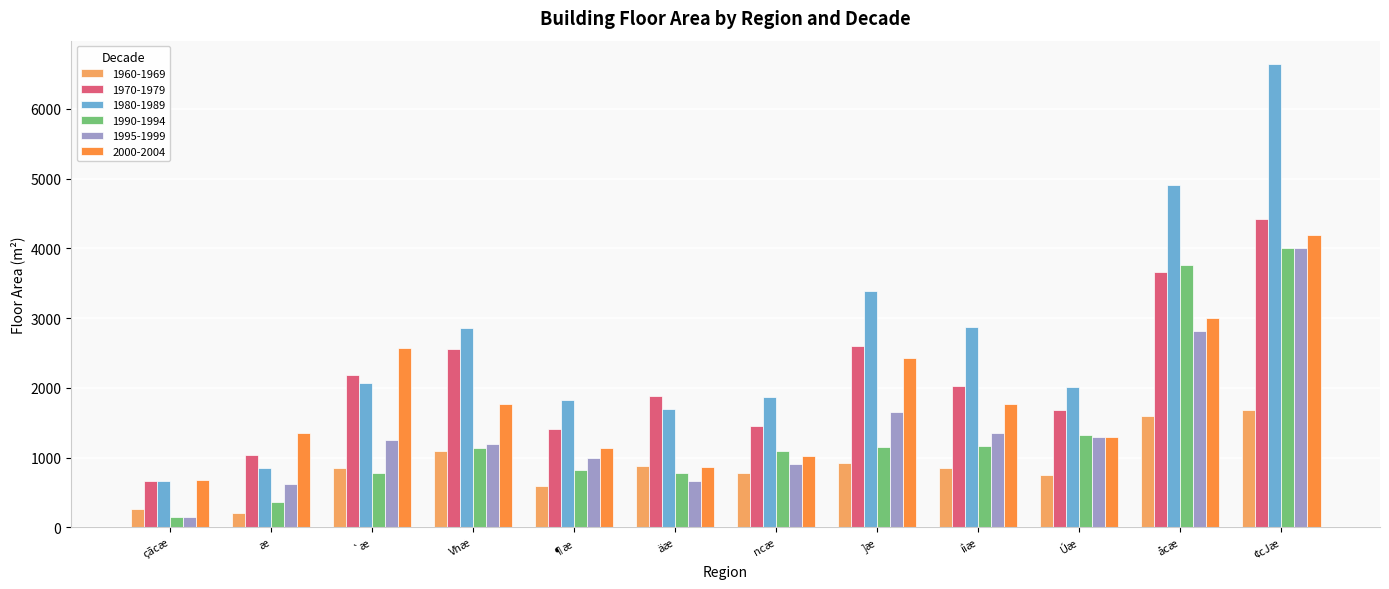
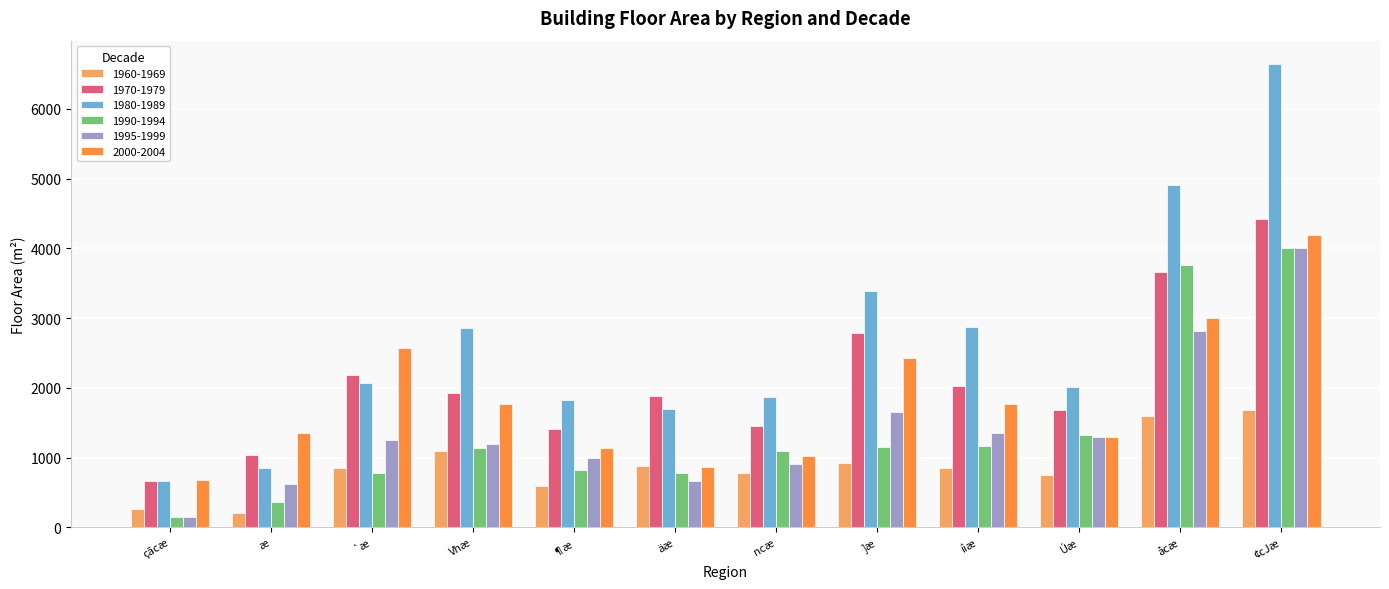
1970-1979, Vhæ: 2600 -> 1900
1970-1979, ]æ: 2600 -> 2800
